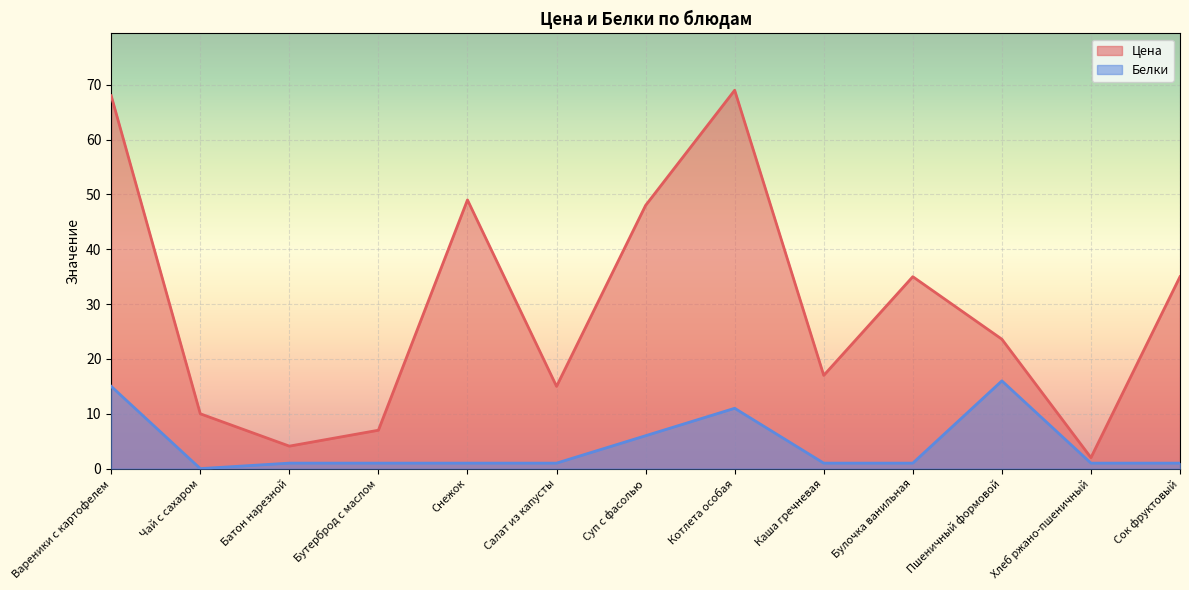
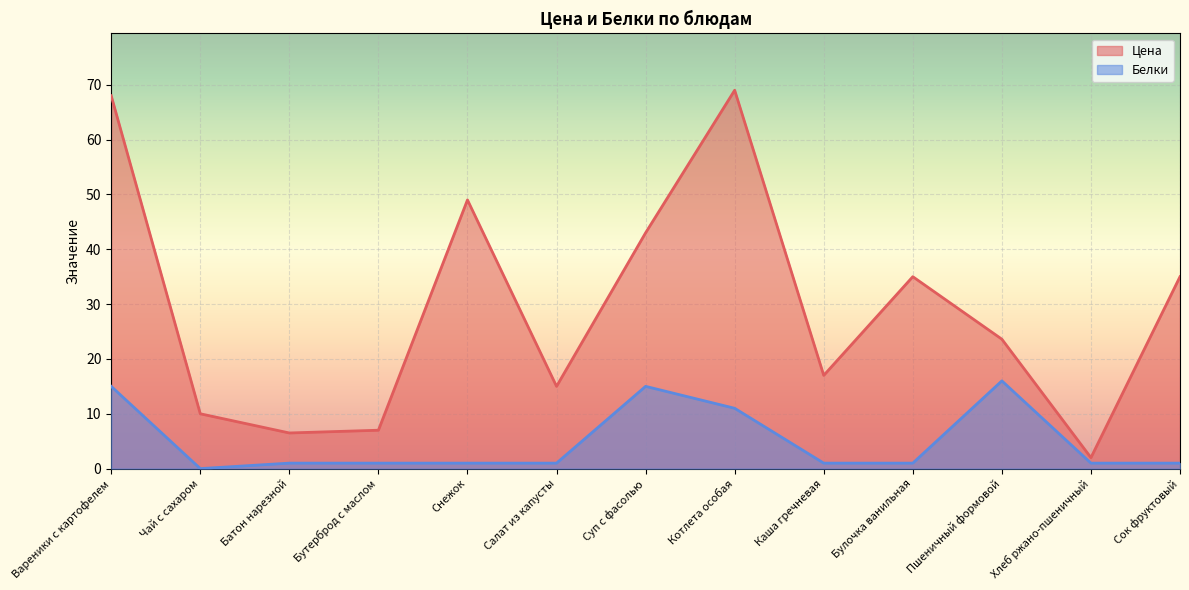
Цена, Батон нарезной: 4 -> 7
Цена, Суп с фасолью: 48 -> 43
Белки, Суп с фасолью: 6 -> 15
